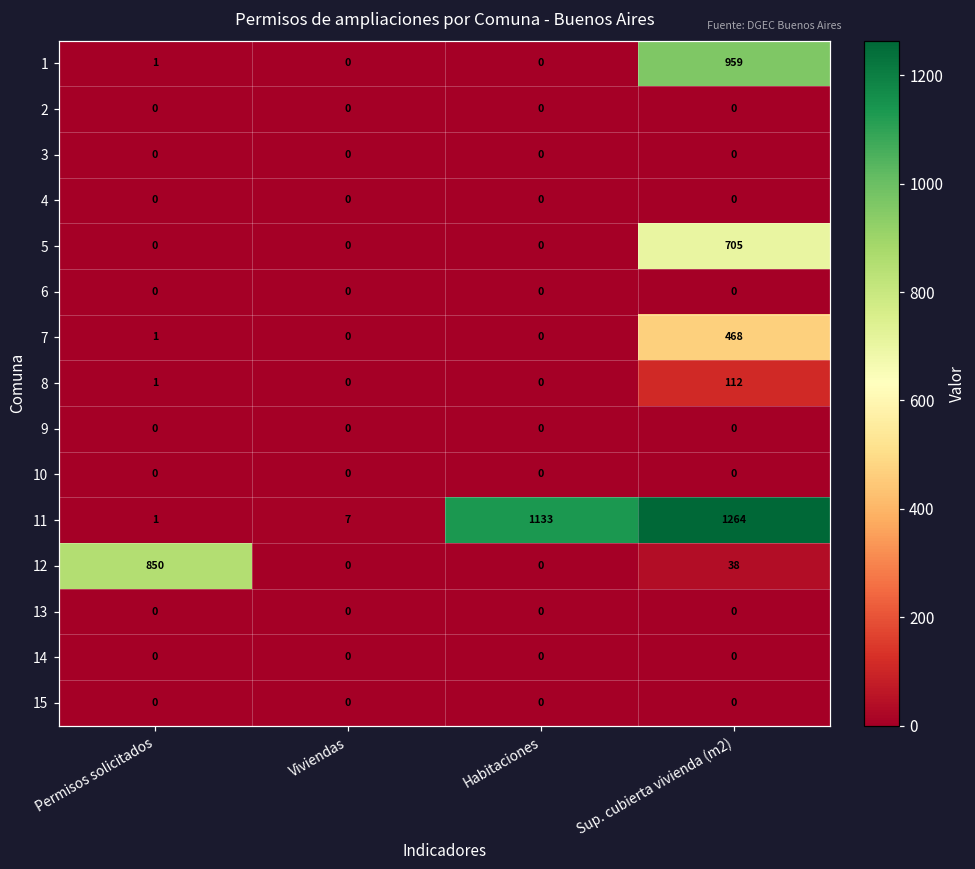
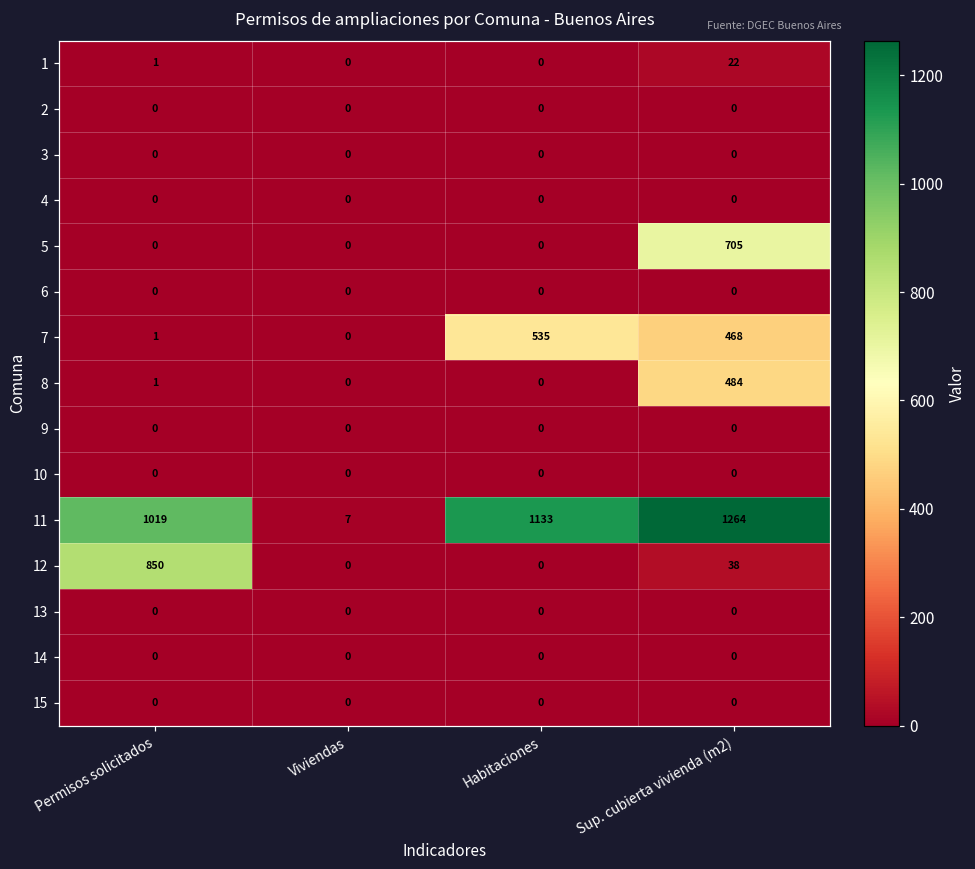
1, Sup. cubierta vivienda (m2): 959 -> 22
7, Habitaciones: 0 -> 535
8, Sup. cubierta vivienda (m2): 112 -> 484
11, Permisos solicitados: 1 -> 1019
